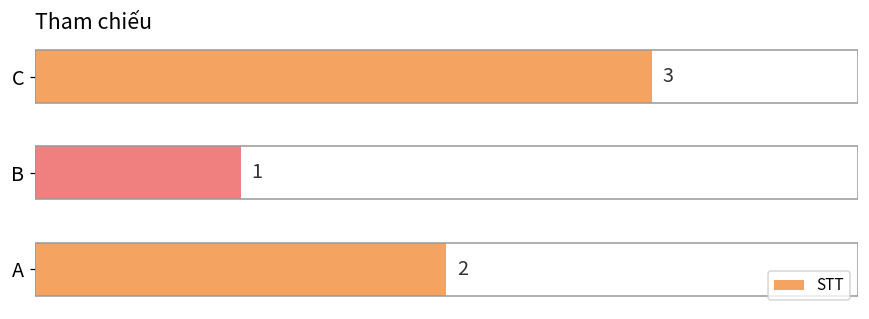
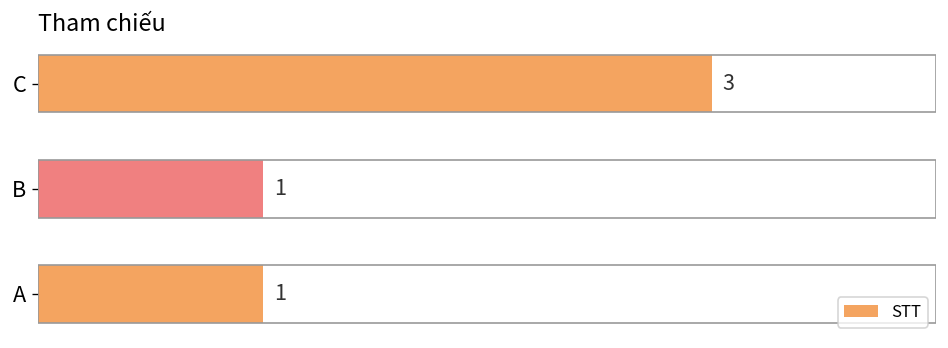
A: 2 -> 1
